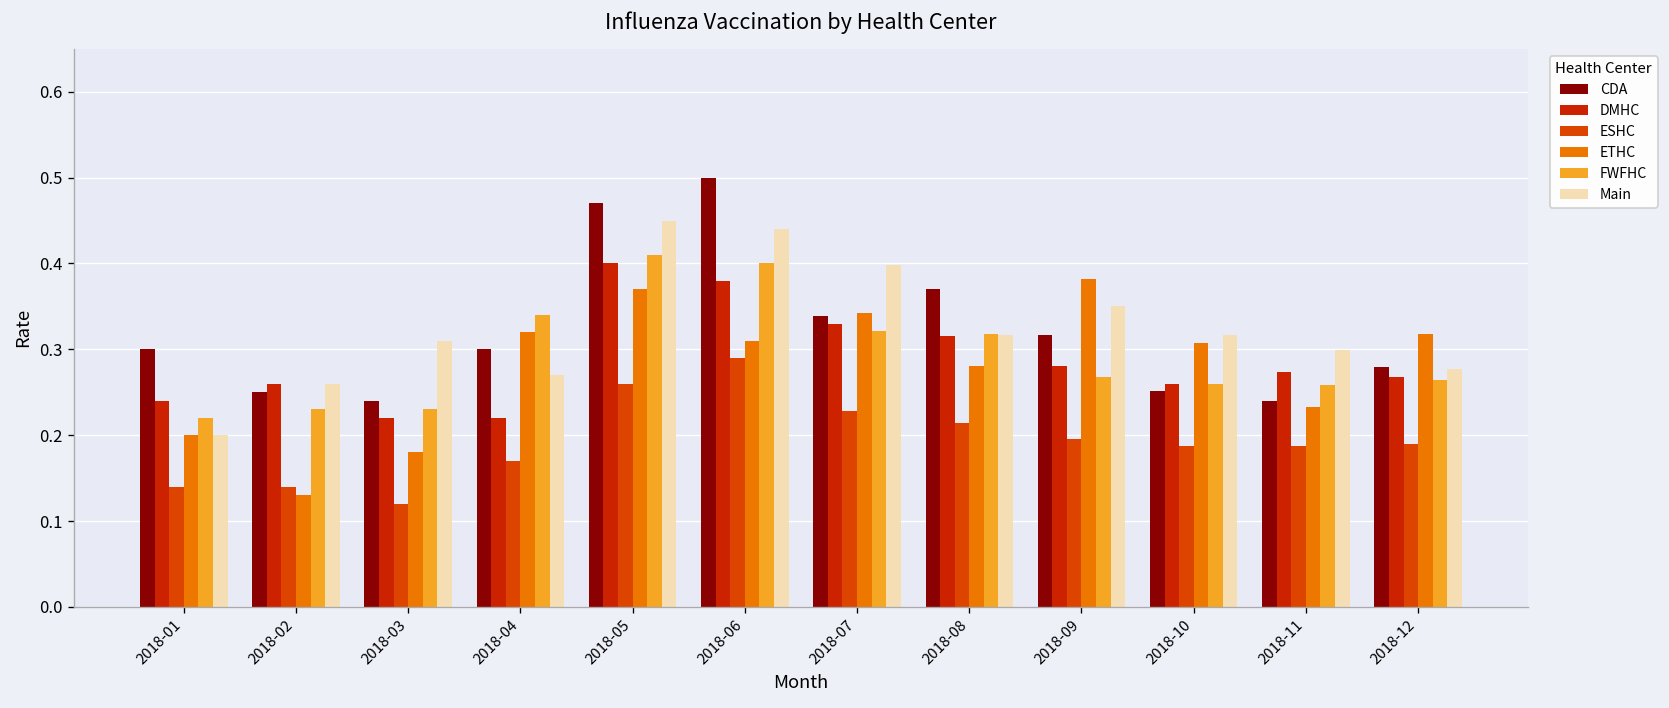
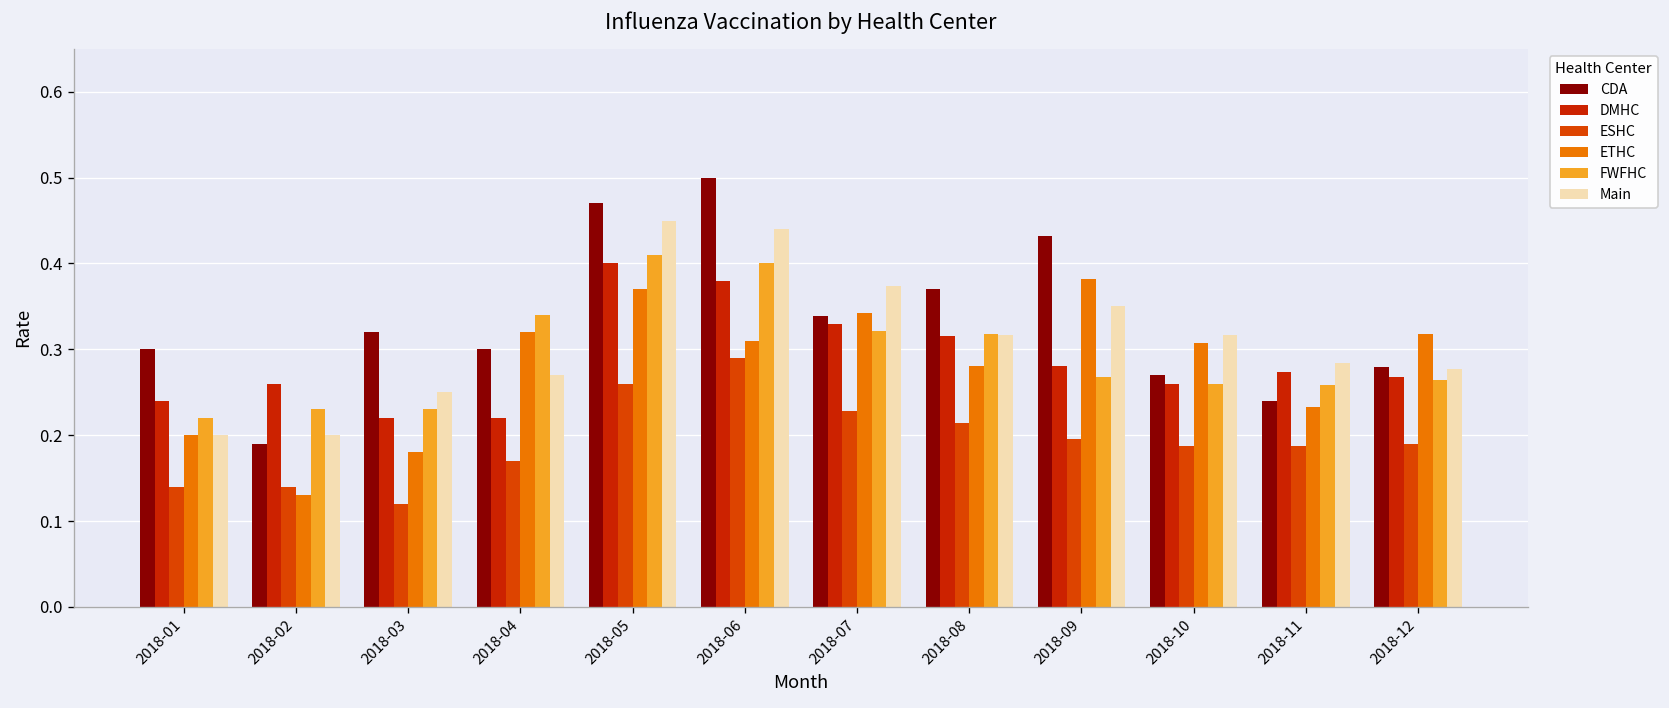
CDA, 2018-02: 0.25 -> 0.19
Main, 2018-02: 0.26 -> 0.20
CDA, 2018-03: 0.24 -> 0.32
Main, 2018-03: 0.31 -> 0.25
Main, 2018-07: 0.40 -> 0.37
CDA, 2018-09: 0.32 -> 0.43
CDA, 2018-10: 0.25 -> 0.27
Main, 2018-11: 0.30 -> 0.28
